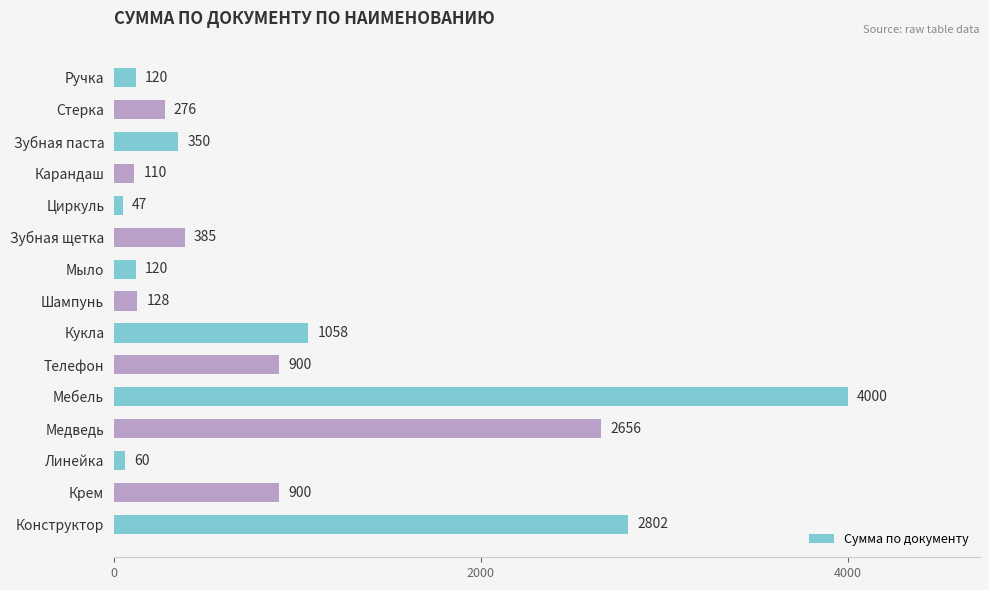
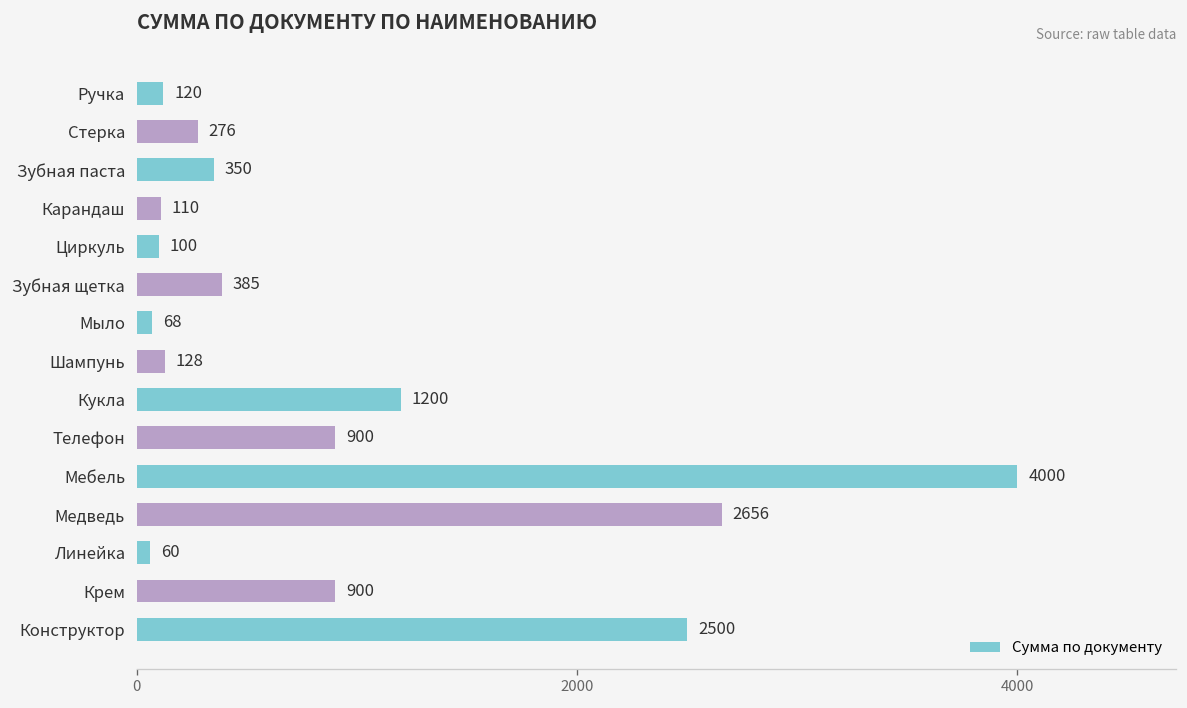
Циркуль: 47 -> 100
Мыло: 120 -> 68
Кукла: 1058 -> 1200
Конструктор: 2802 -> 2500
